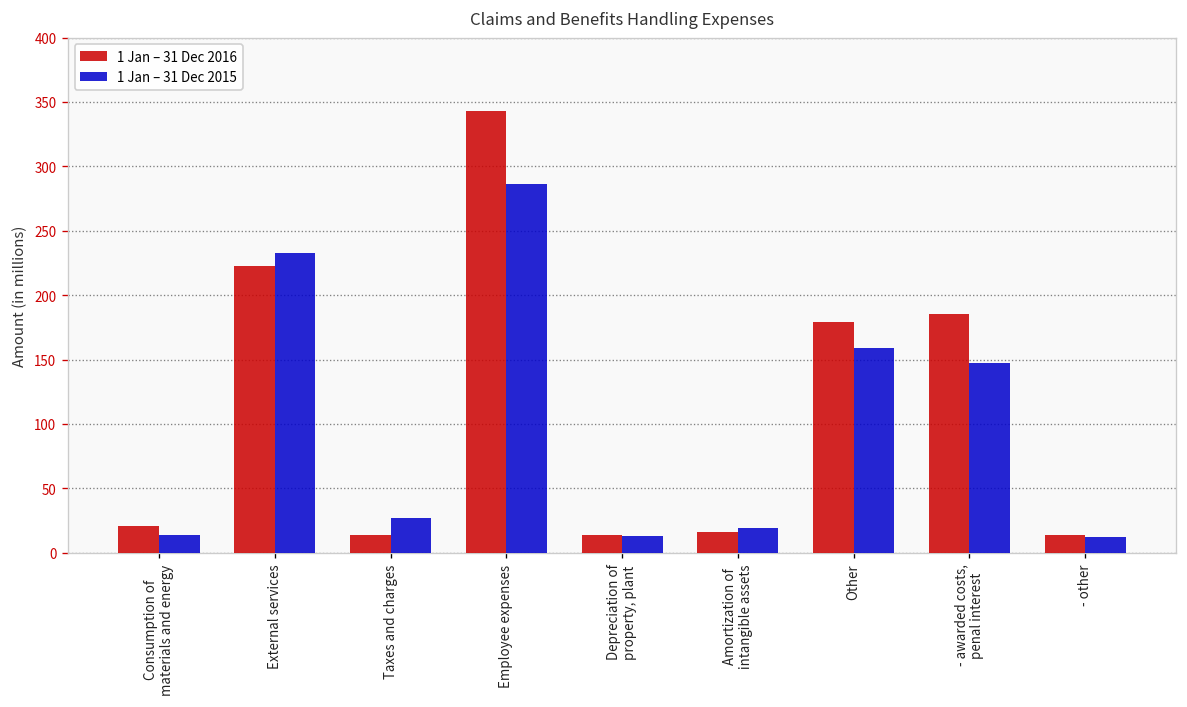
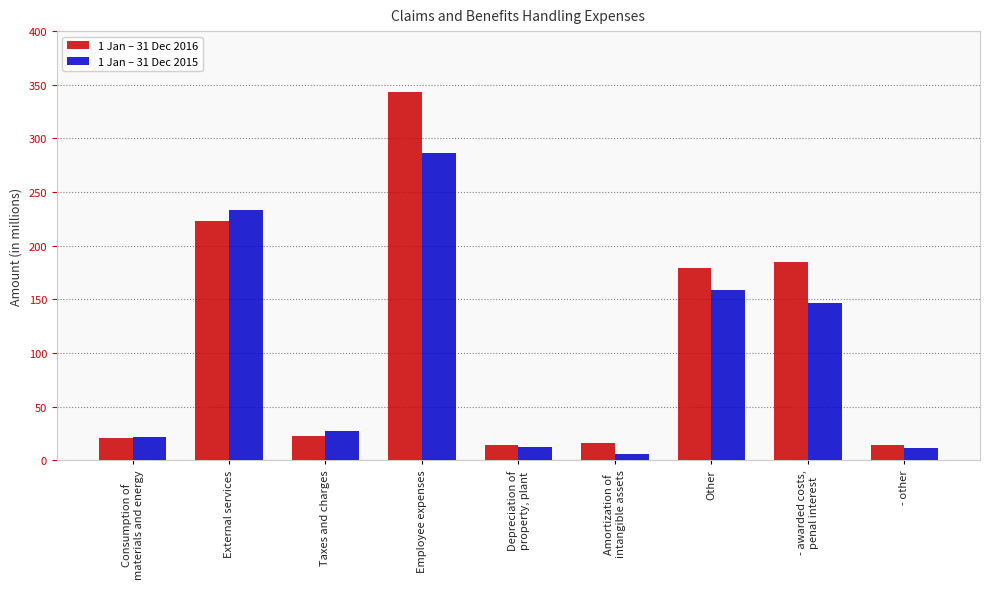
1 Jan – 31 Dec 2015, Consumption of materials and energy: 14 -> 22
1 Jan – 31 Dec 2016, Taxes and charges: 14 -> 23
1 Jan – 31 Dec 2015, Amortization of intangible assets: 19 -> 6
